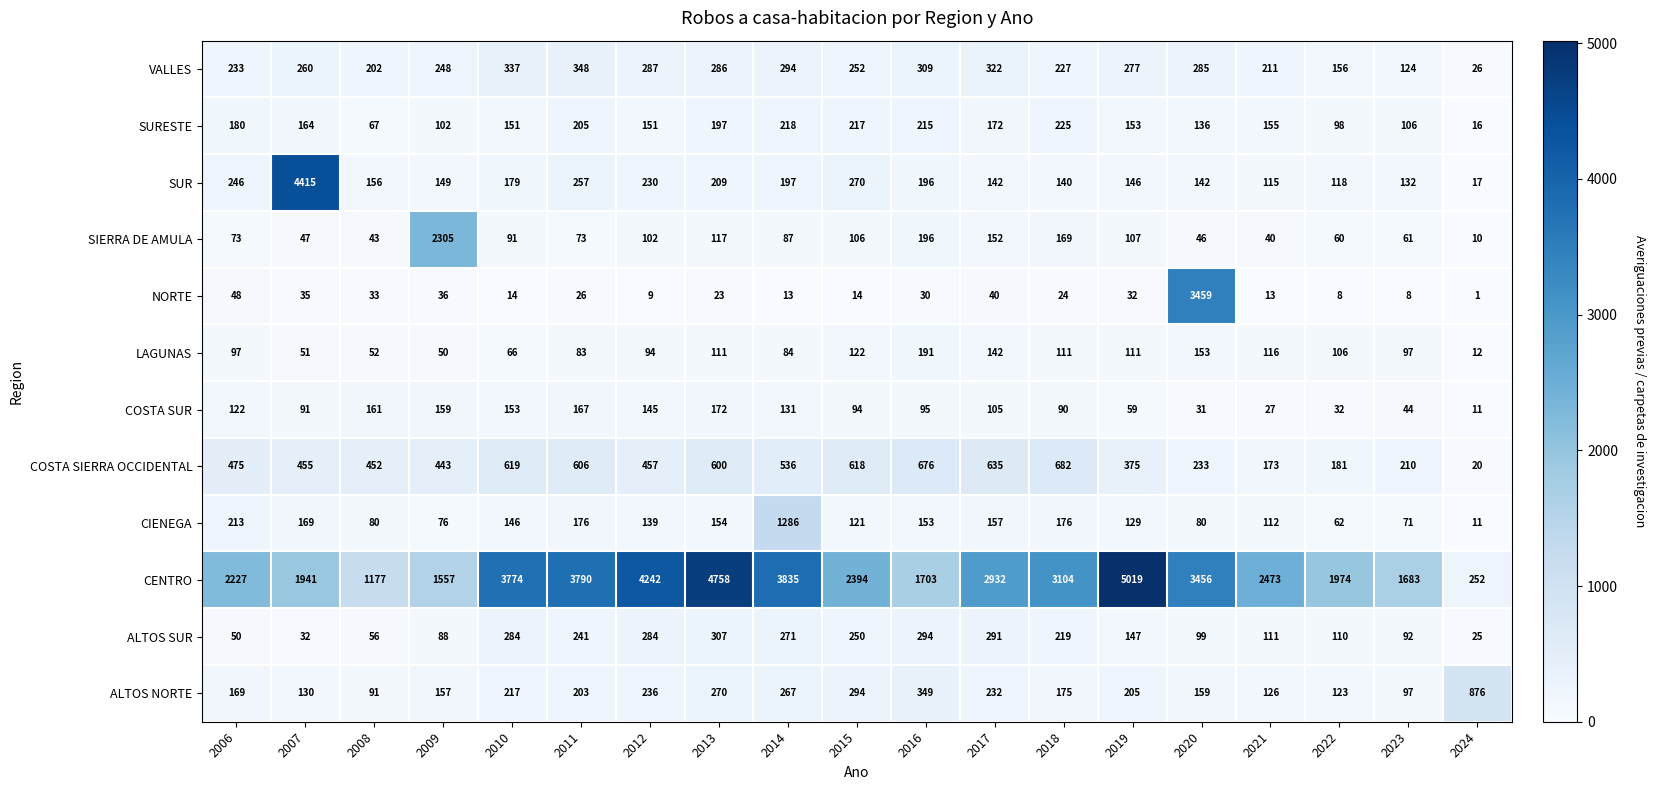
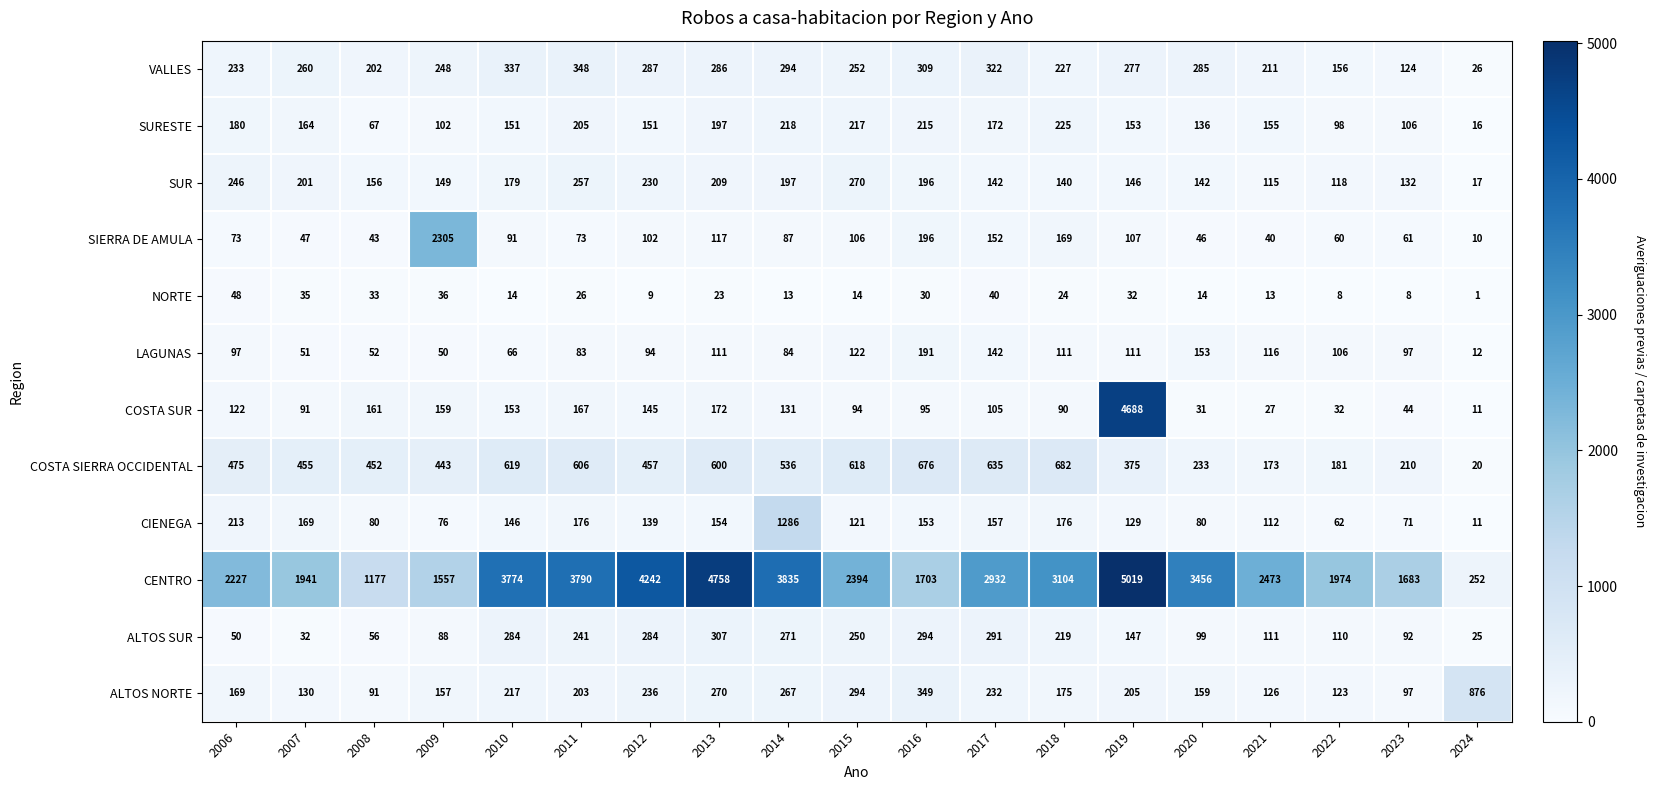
SUR, 2007: 4415 -> 201
NORTE, 2020: 3459 -> 14
COSTA SUR, 2019: 59 -> 4688
